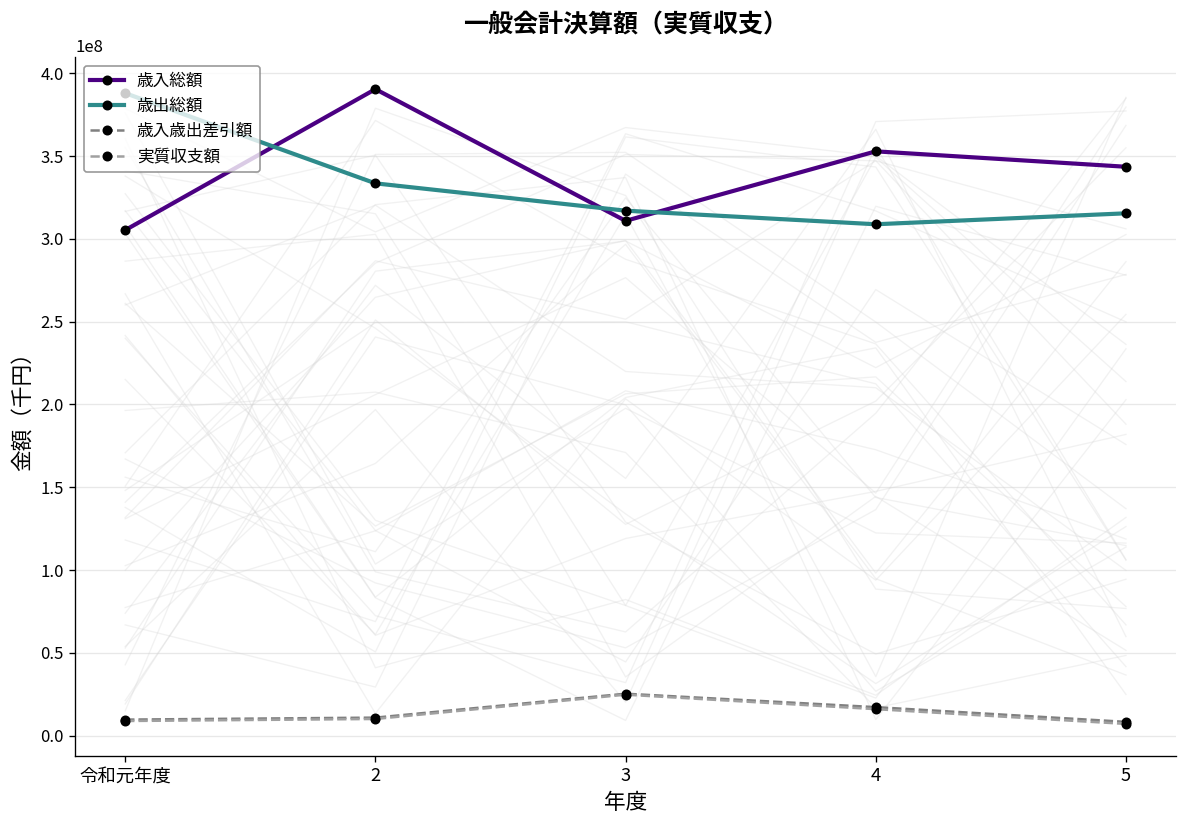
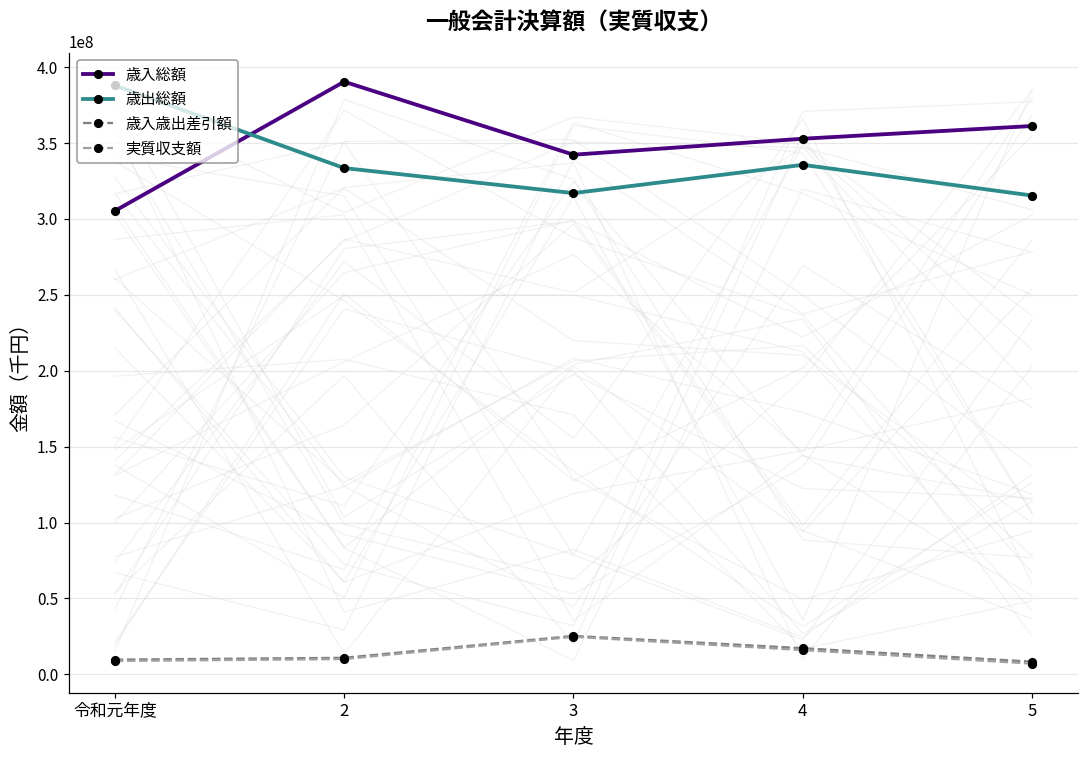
歳入総額, 3: 311000000 -> 342000000
歳出総額, 4: 309000000 -> 336000000
歳入総額, 5: 344000000 -> 361000000
